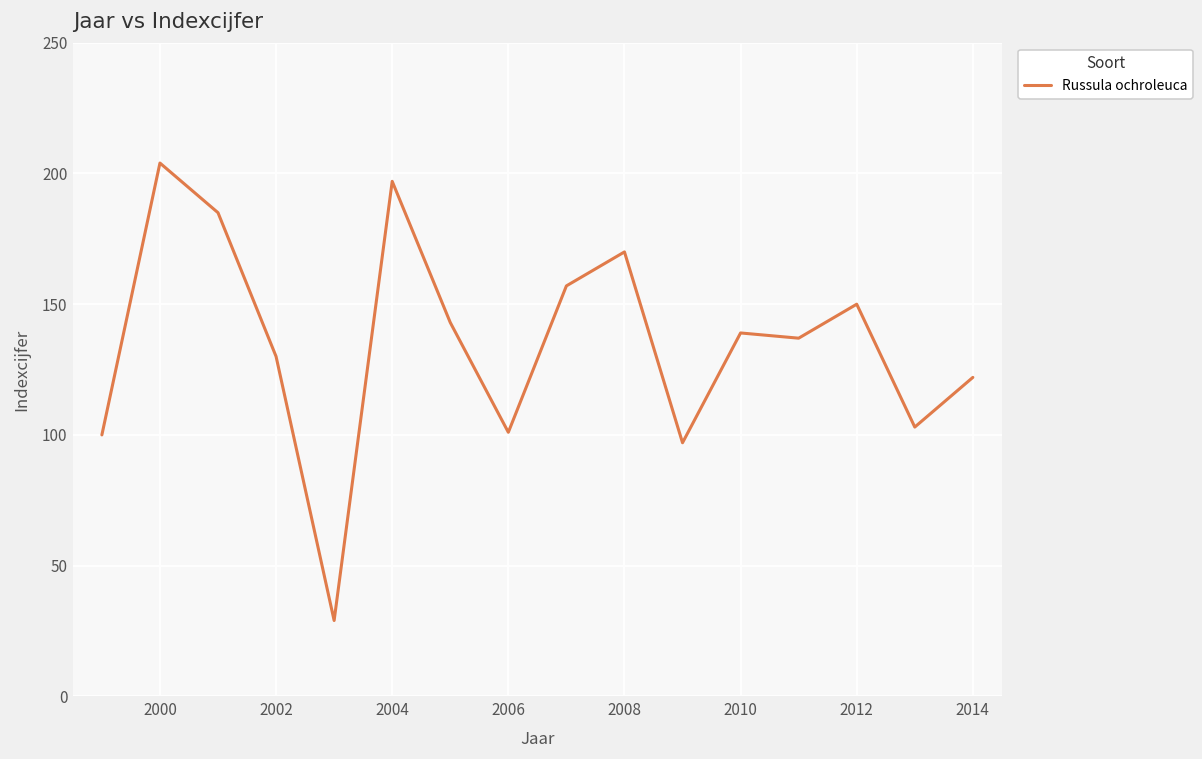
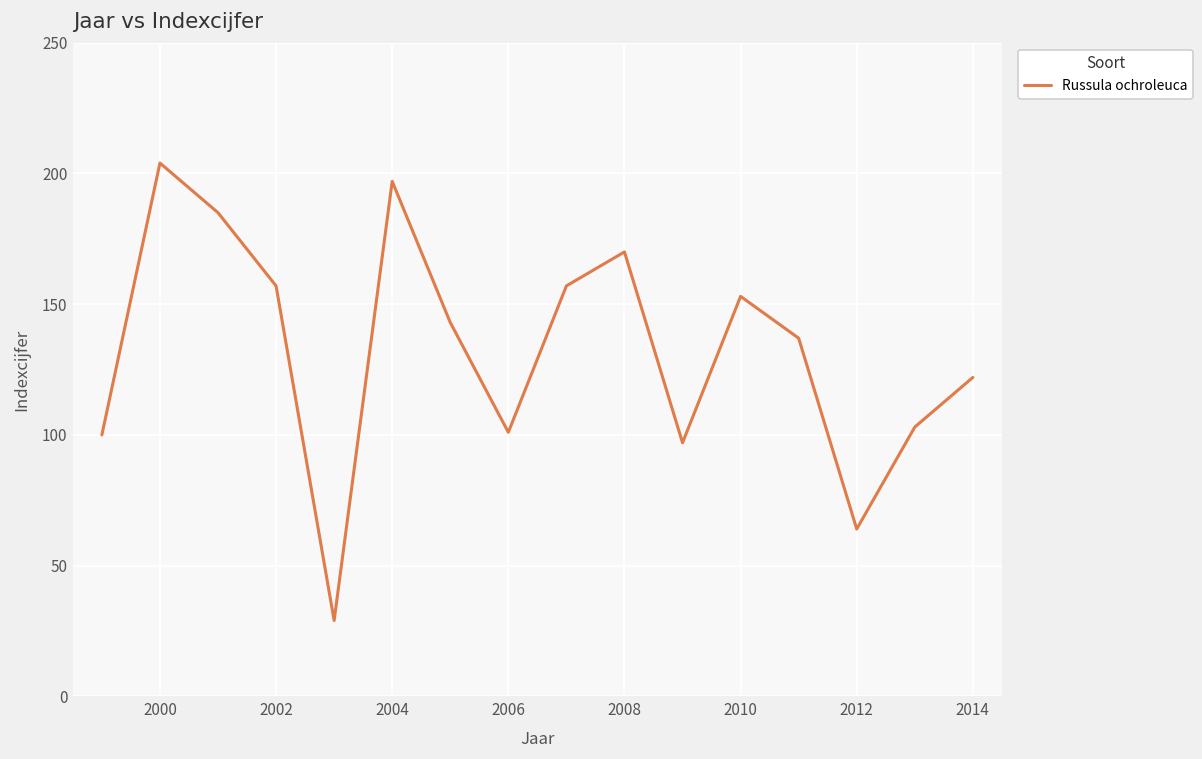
2002: 130 -> 157
2010: 139 -> 153
2012: 150 -> 64
